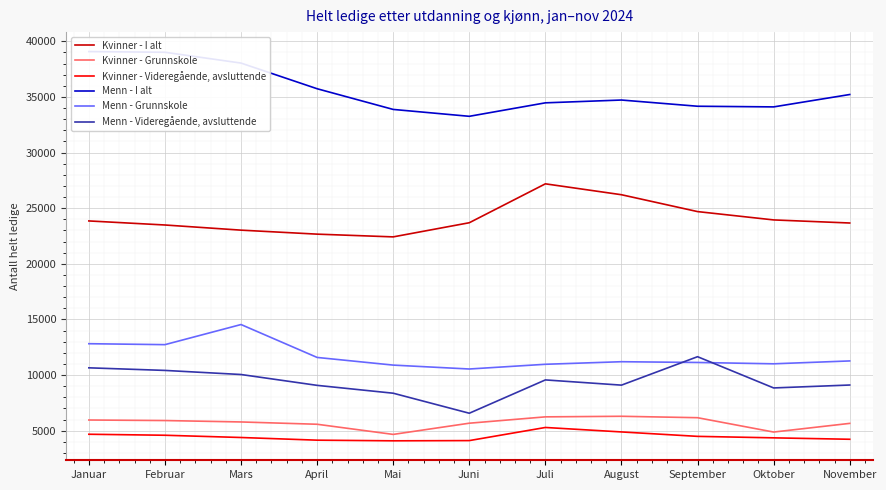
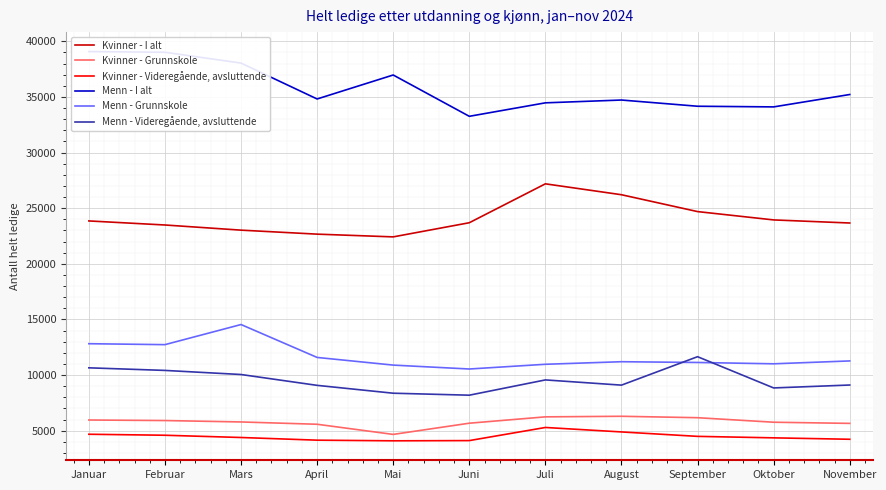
Menn - I alt, April: 35700 -> 34800
Menn - I alt, Mai: 33900 -> 37000
Menn - Videregående, avsluttende, Juni: 6600 -> 8200
Kvinner - Grunnskole, Oktober: 4900 -> 5800
